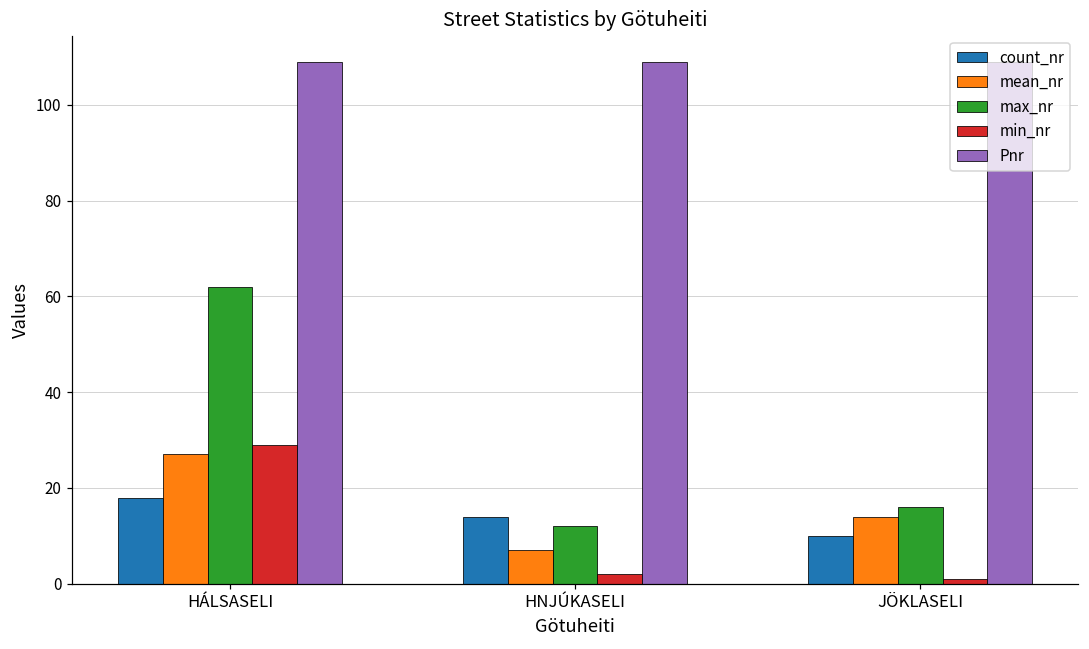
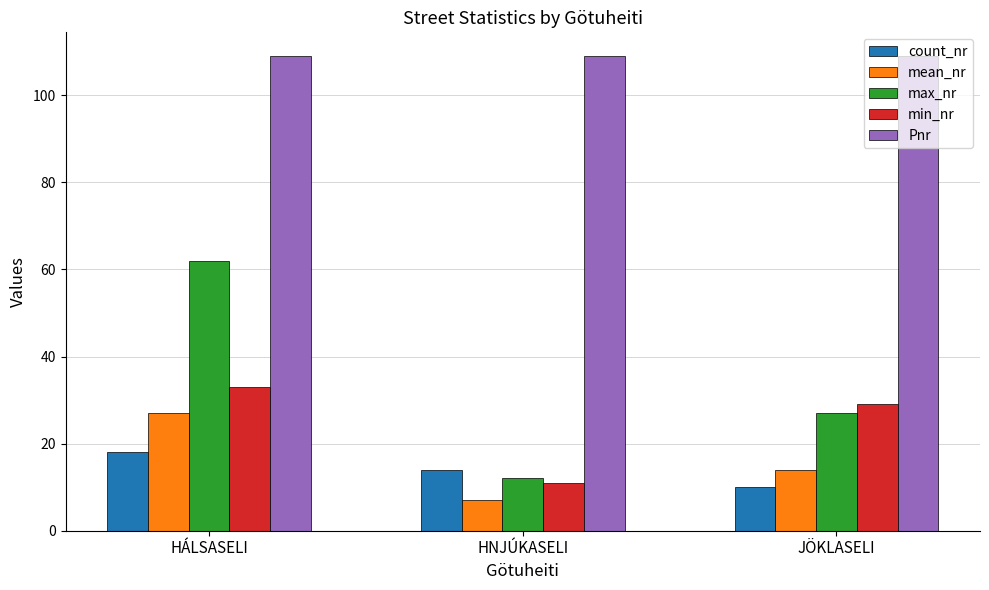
min_nr, HÁLSASELI: 29 -> 33
min_nr, HNJÚKASELI: 2 -> 11
max_nr, JÖKLASELI: 16 -> 27
min_nr, JÖKLASELI: 1 -> 29
